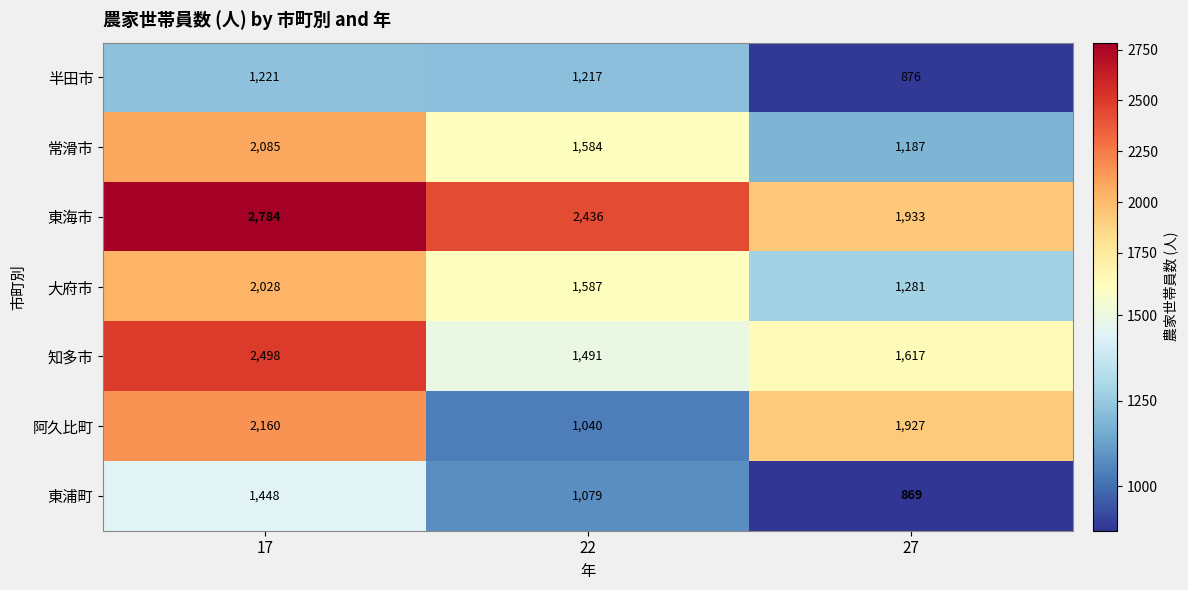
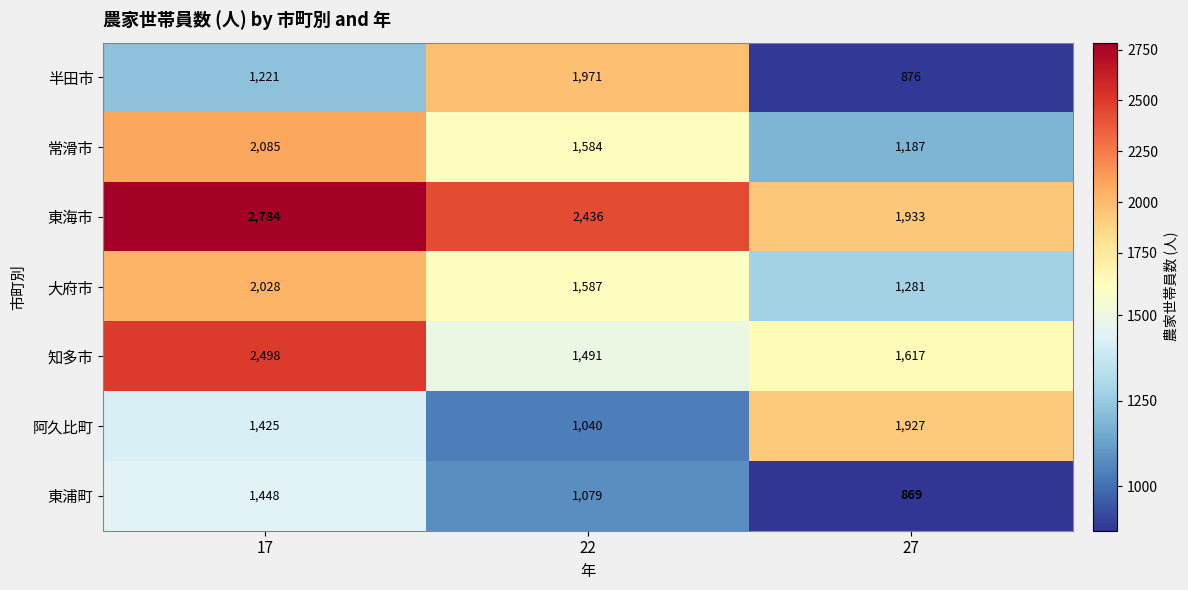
半田市, 22: 1,217 -> 1,971
阿久比町, 17: 2,160 -> 1,425
